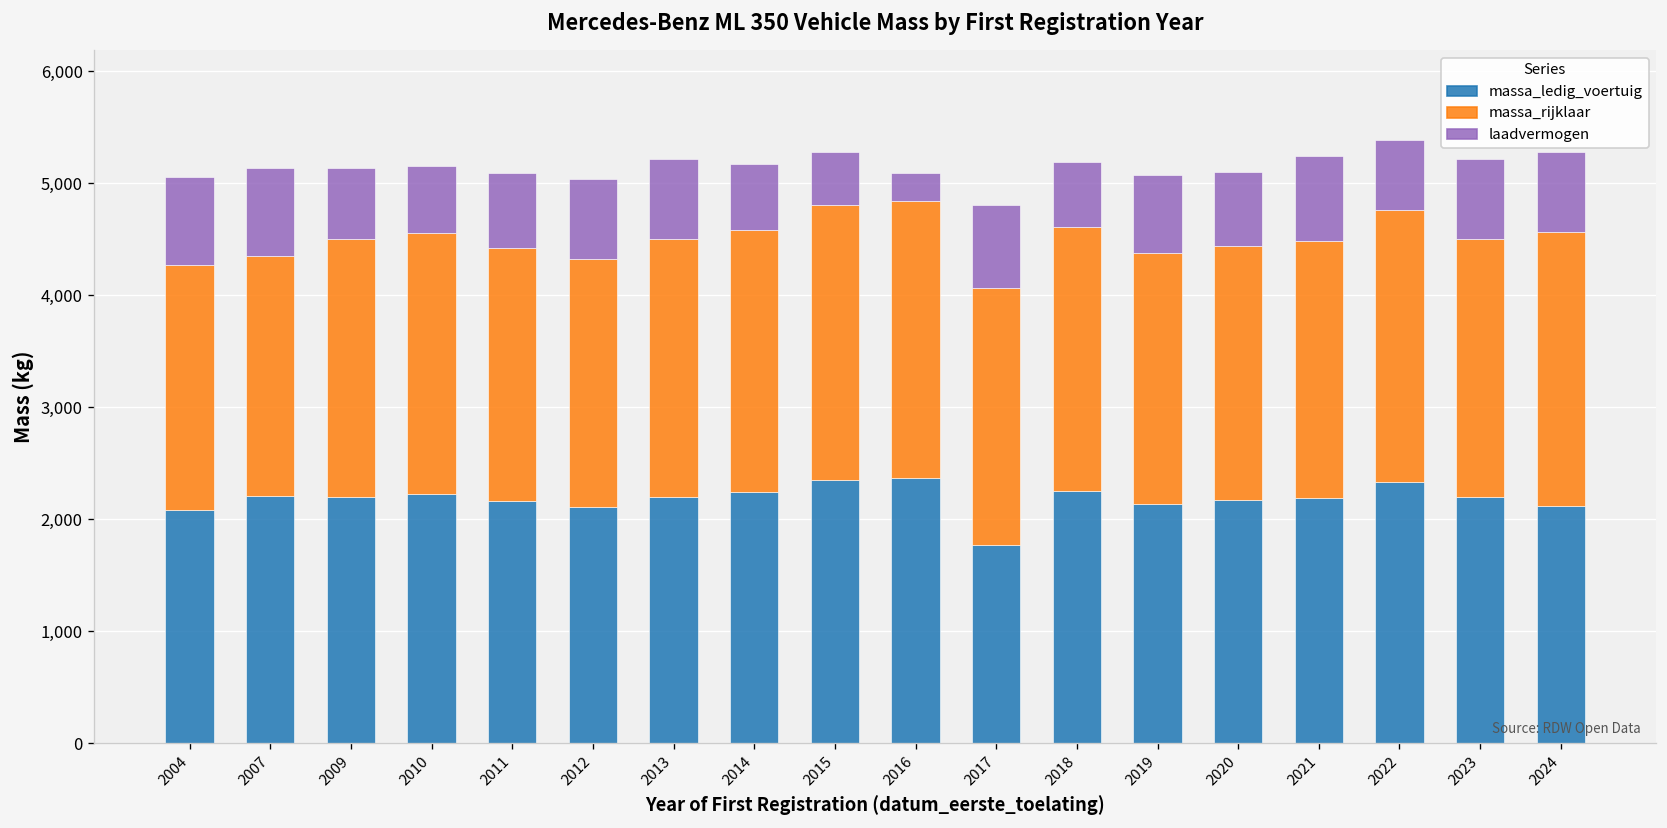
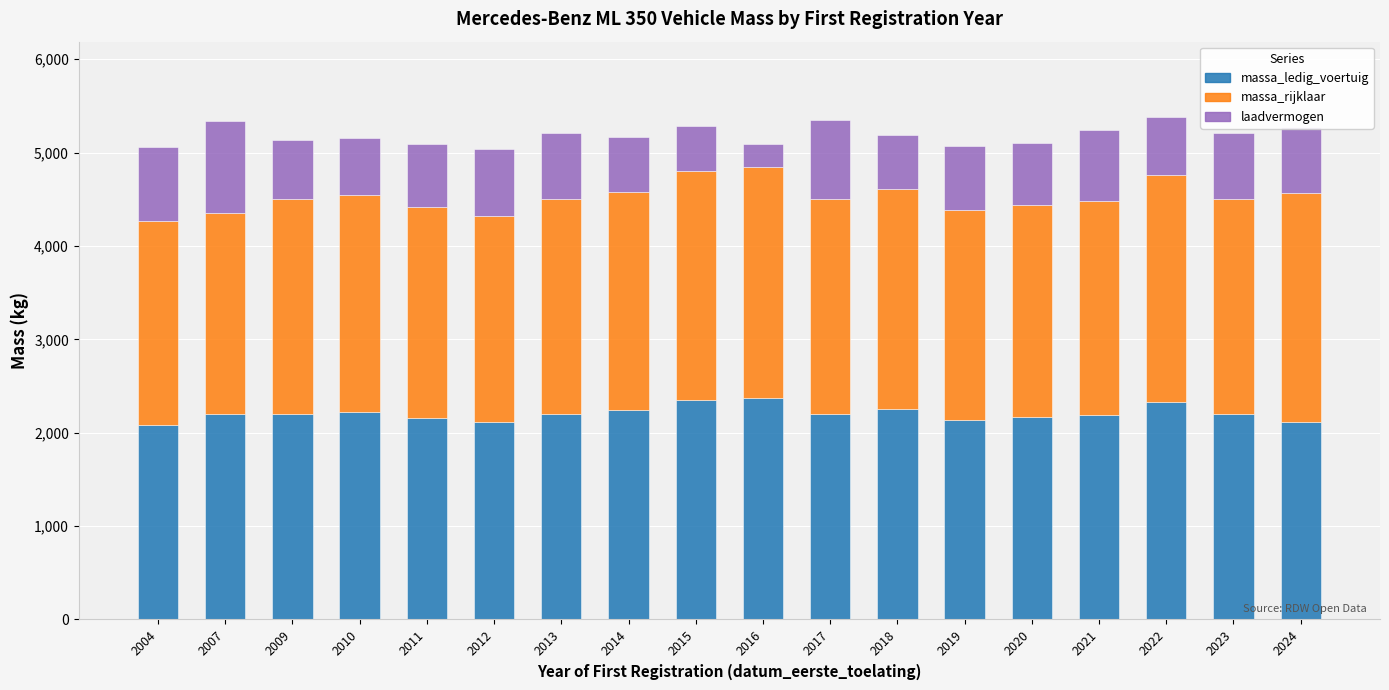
laadvermogen, 2007: 800 -> 1,000
massa_ledig_voertuig, 2017: 1,800 -> 2,200
laadvermogen, 2017: 700 -> 800
